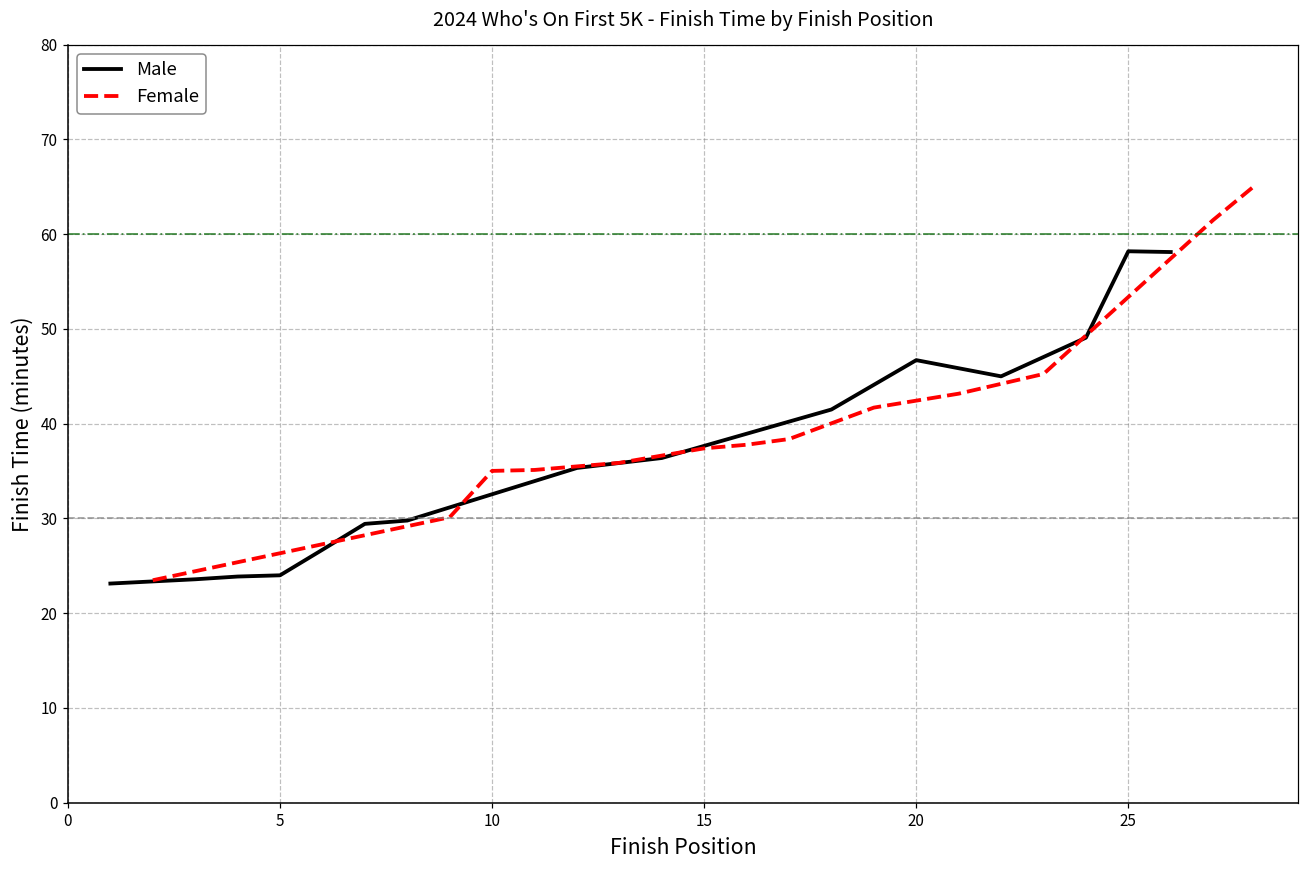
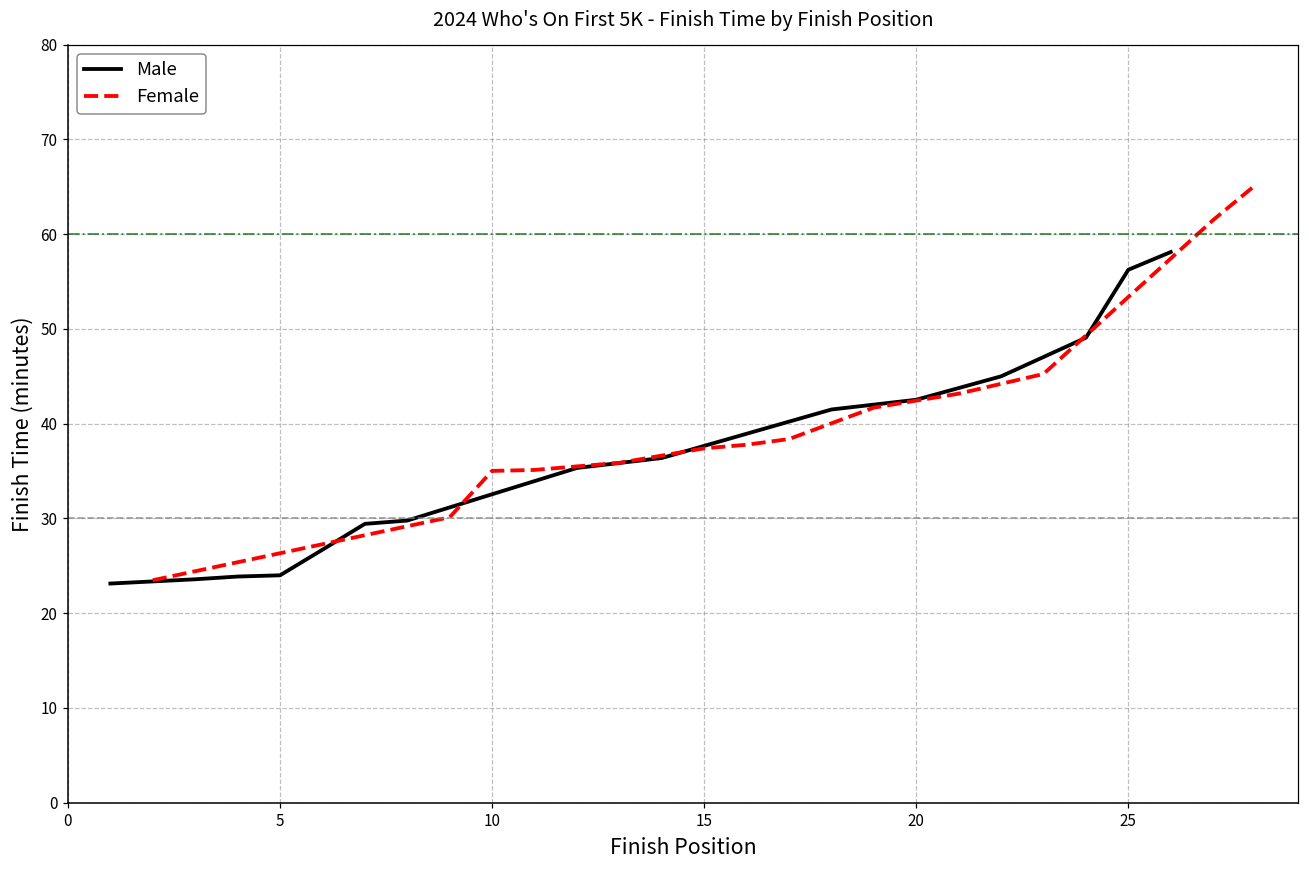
Male, 20: 47 -> 43
Male, 25: 58 -> 56
